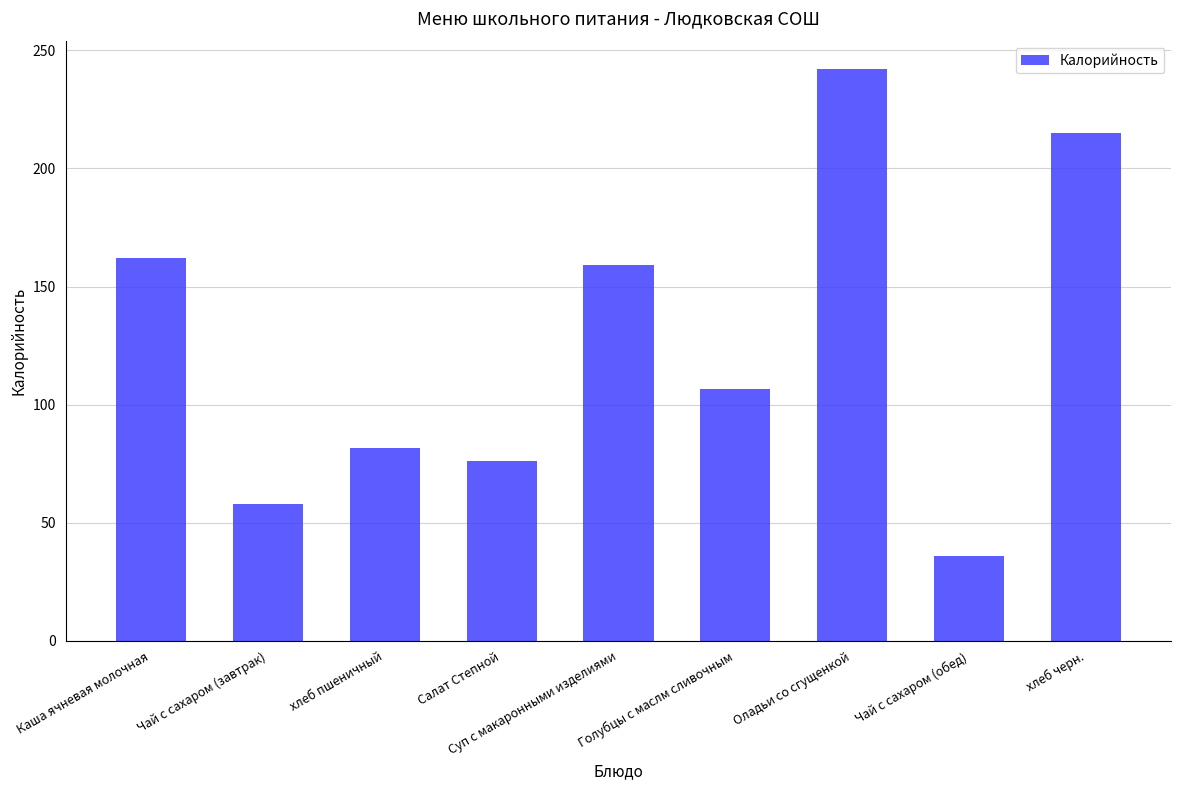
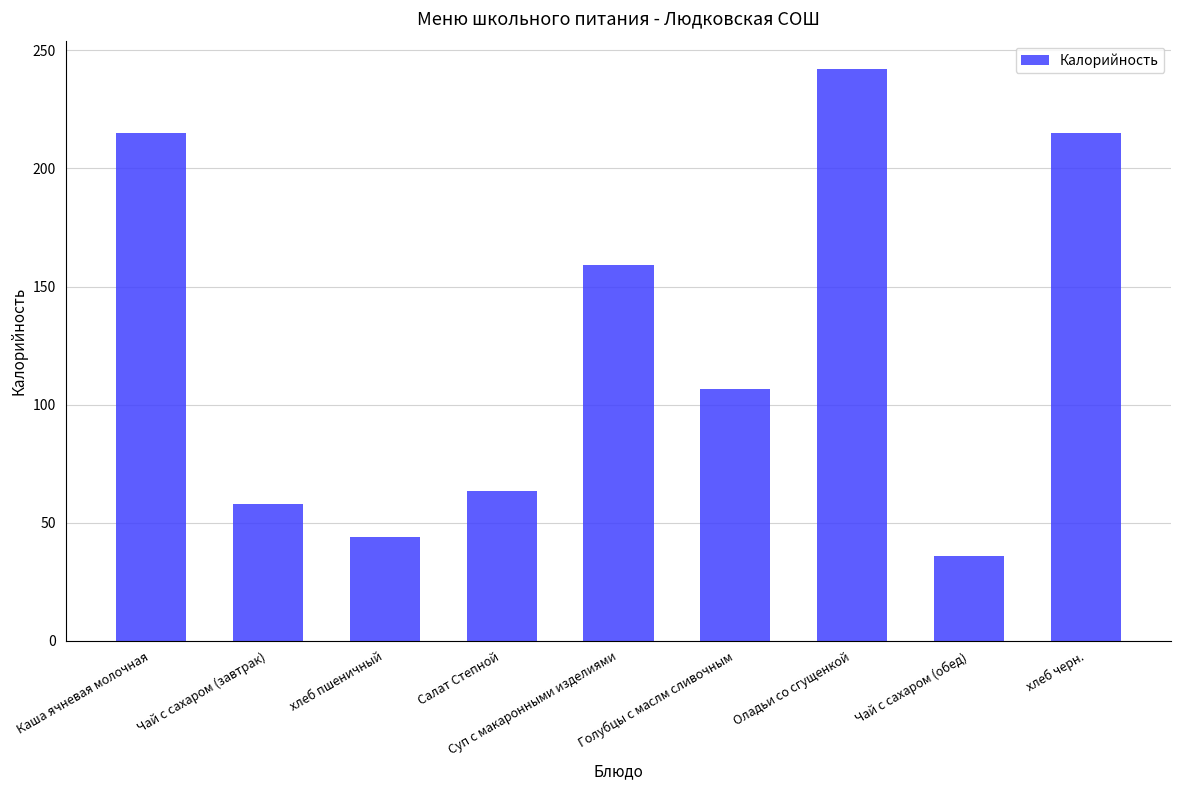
Каша ячневая молочная: 162 -> 215
хлеб пшеничный: 82 -> 44
Салат Степной: 76 -> 64
